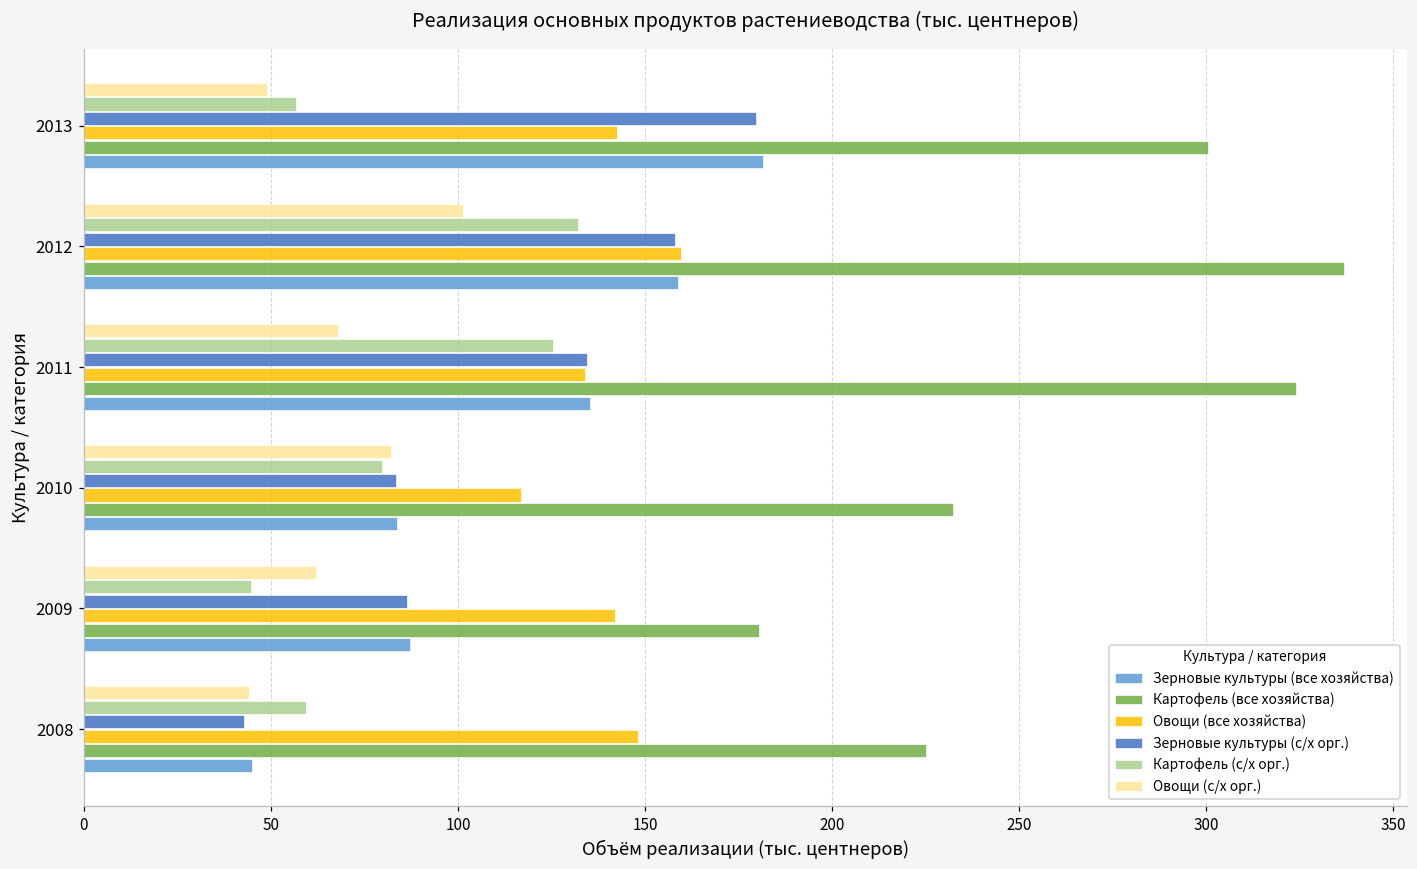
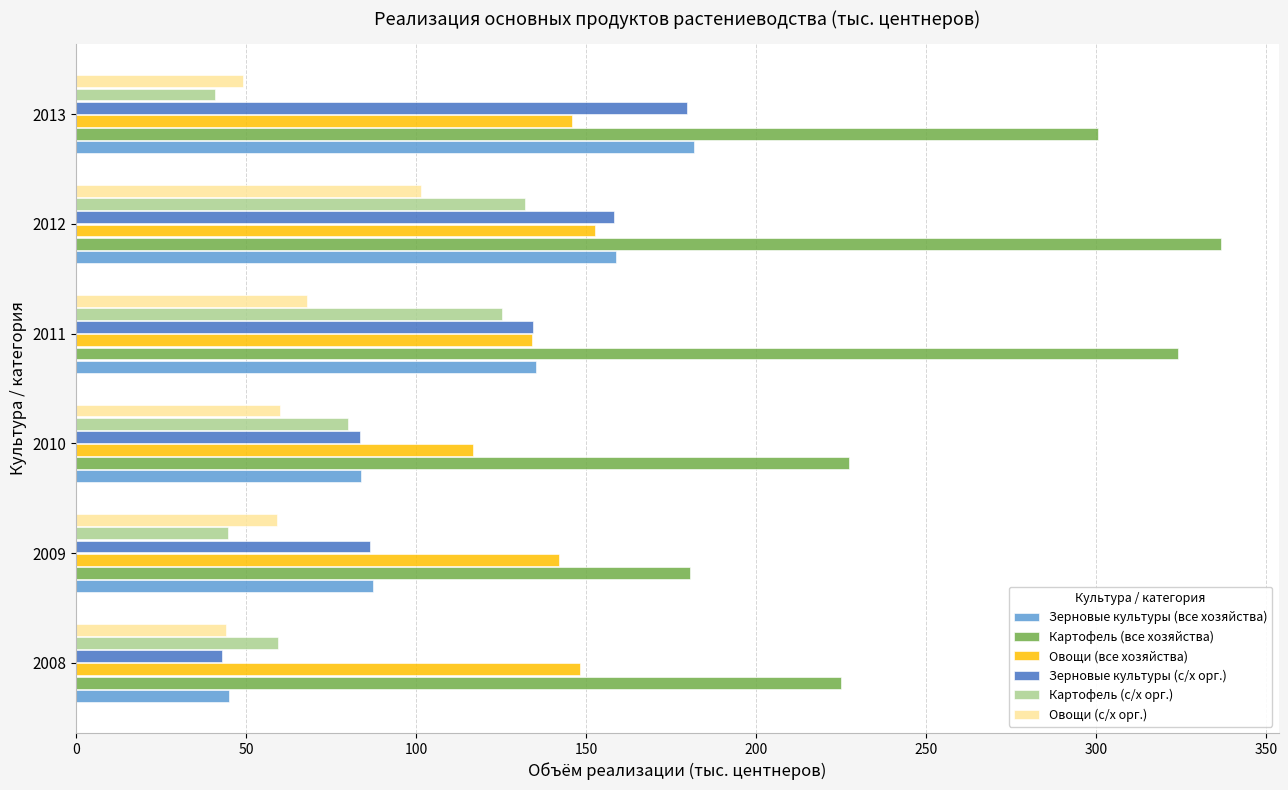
Картофель (с/х орг.), 2013: 57 -> 41
Овощи (все хозяйства), 2013: 143 -> 146
Овощи (все хозяйства), 2012: 160 -> 153
Овощи (с/х орг.), 2010: 82 -> 60
Картофель (все хозяйства), 2010: 232 -> 227
Овощи (с/х орг.), 2009: 62 -> 59
